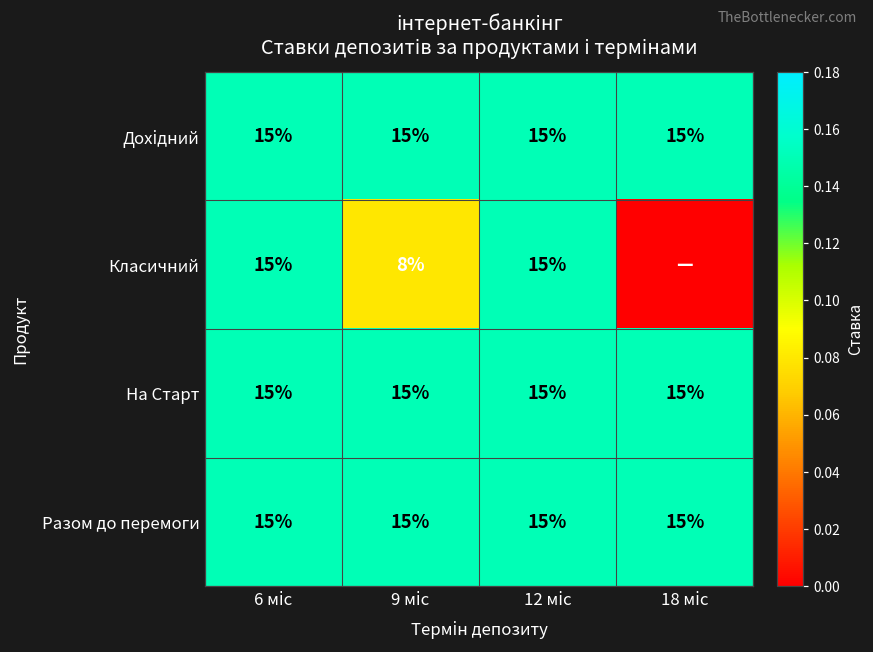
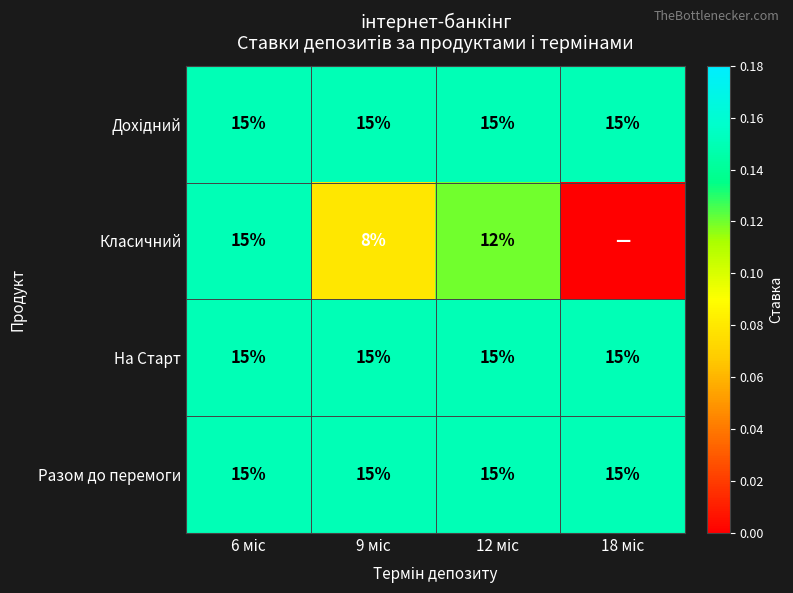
Класичний, 12 міс: 15% -> 12%
